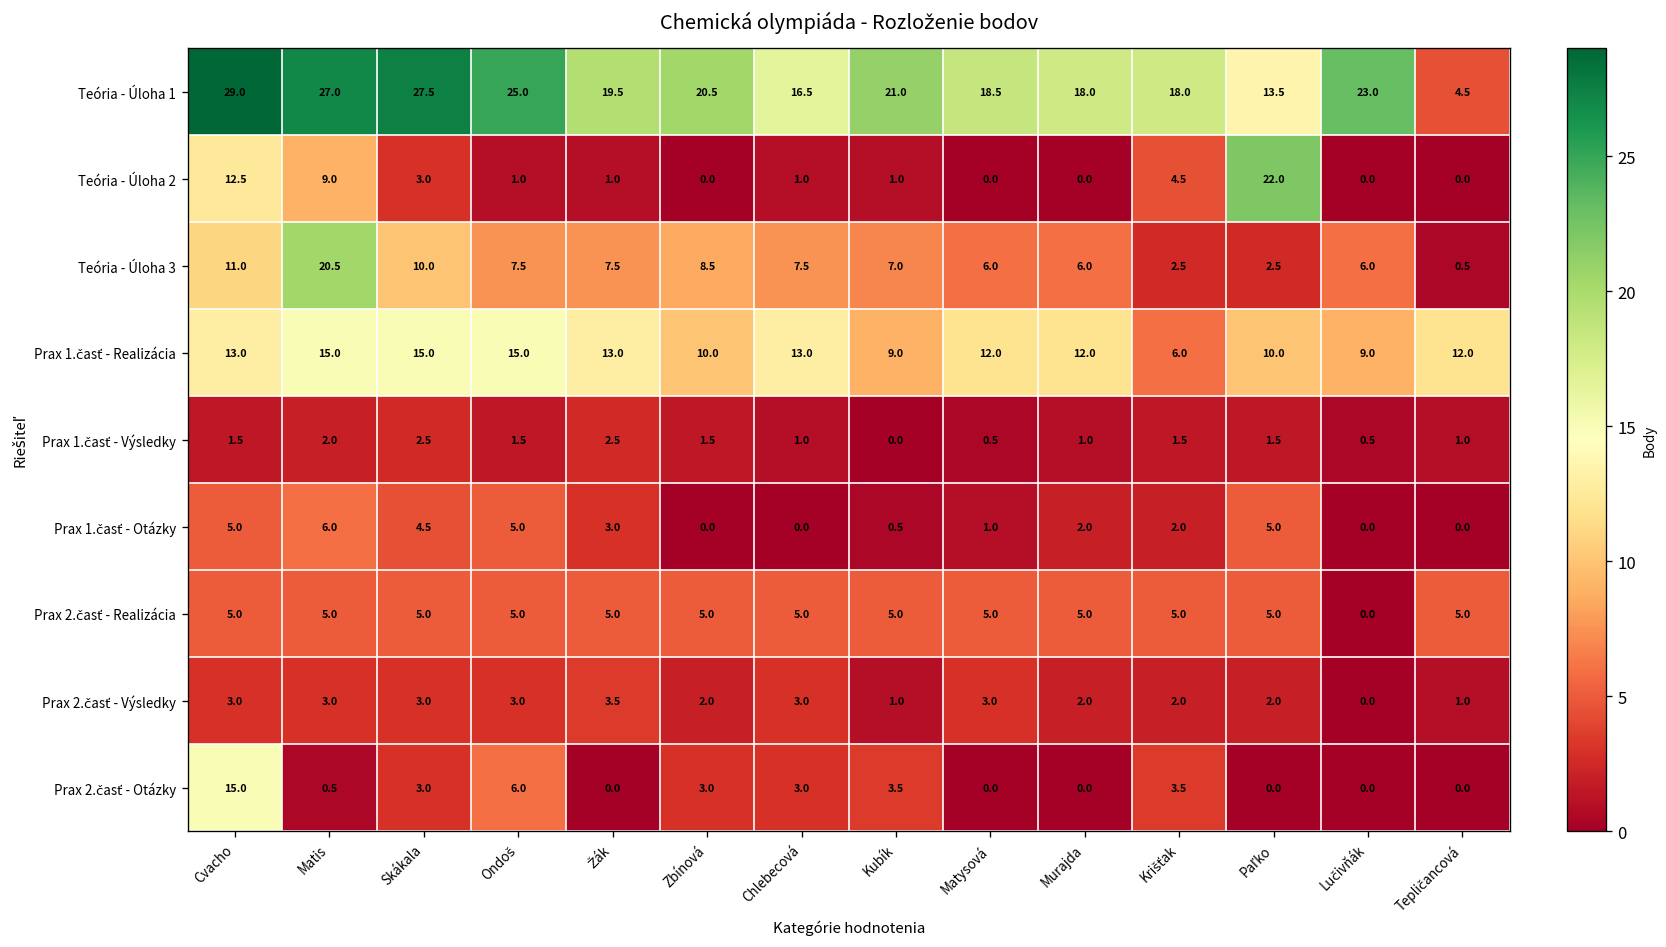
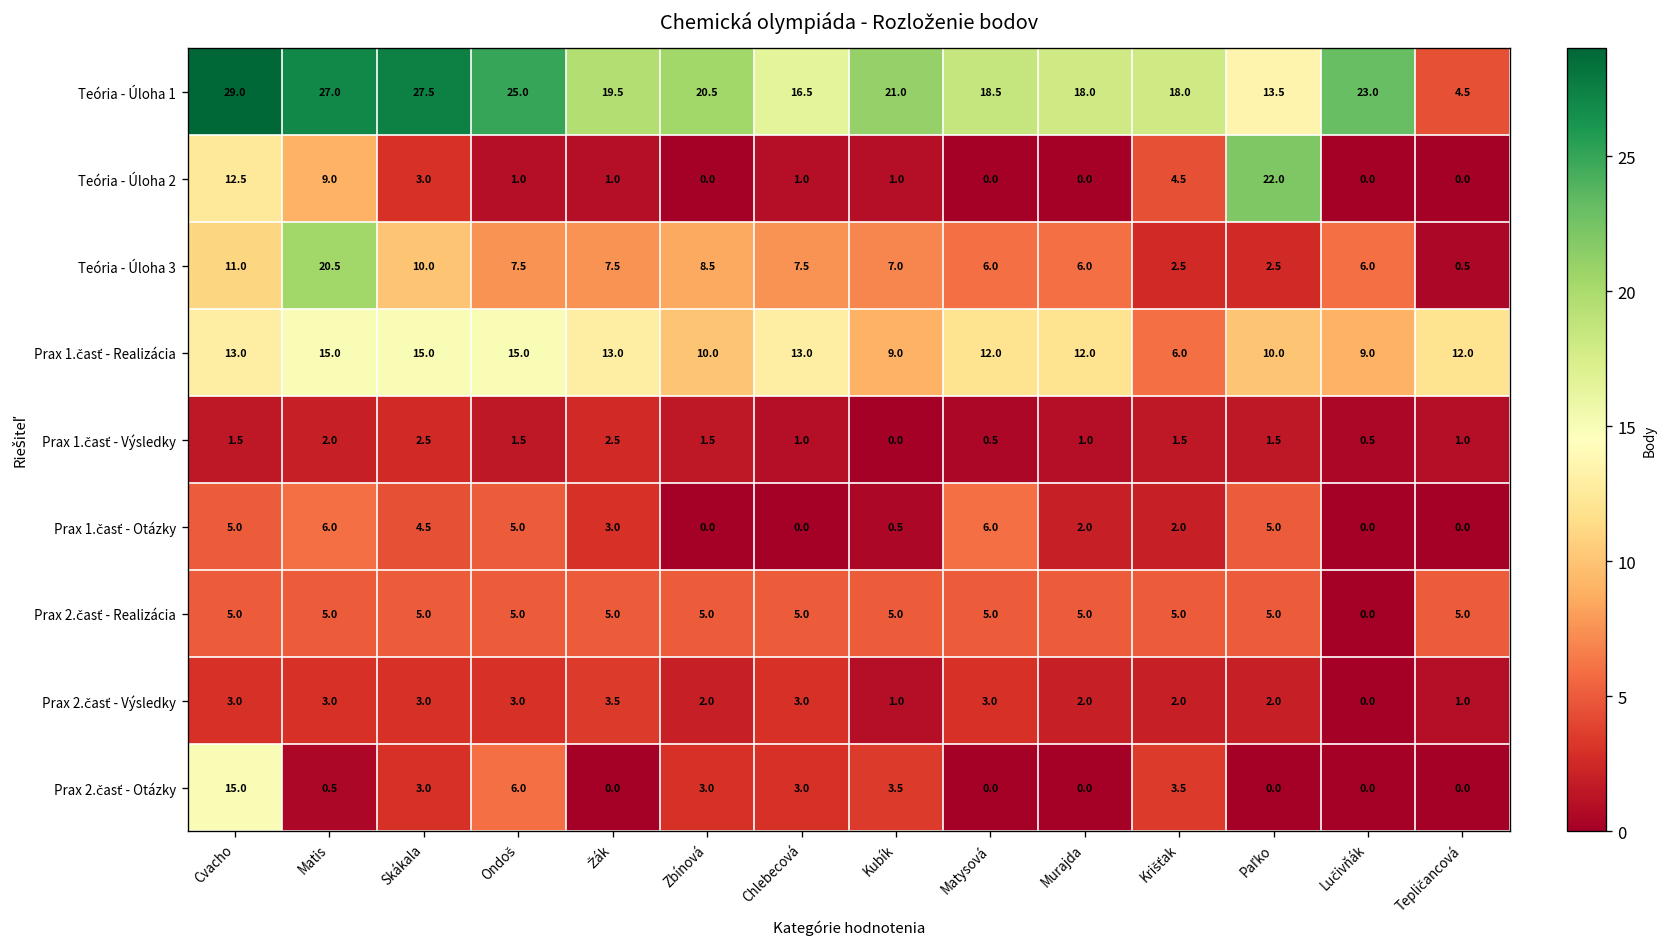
Prax 1.časť - Otázky, Matysová: 1.0 -> 6.0
